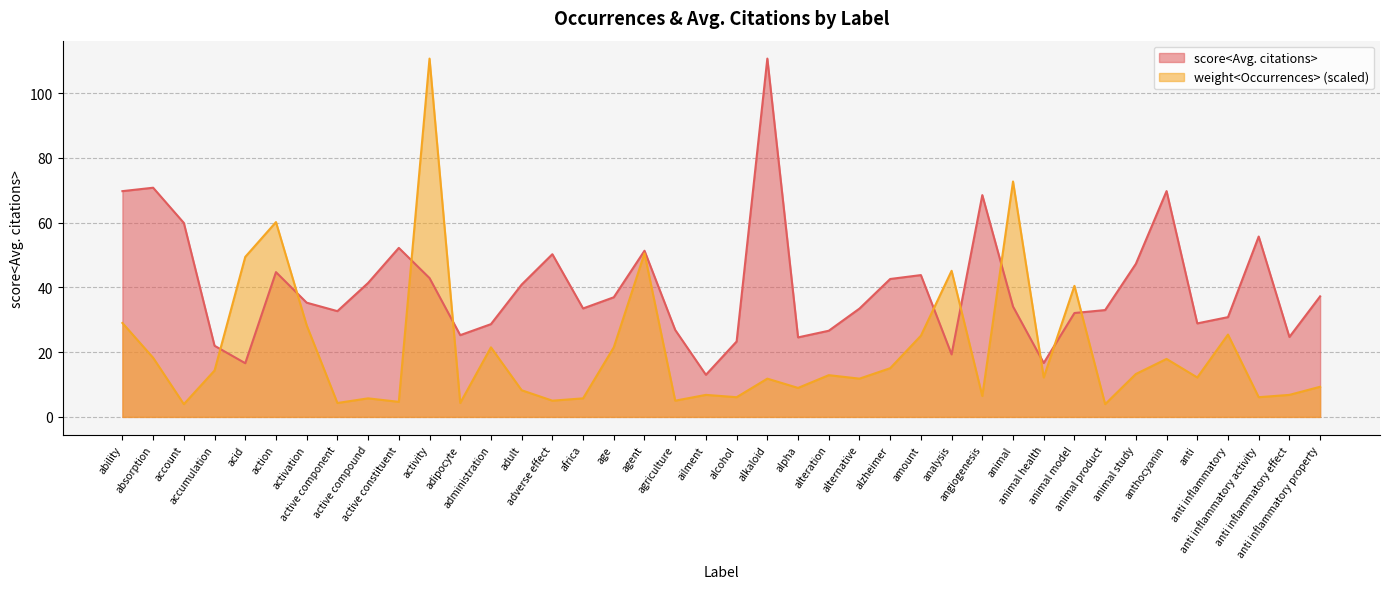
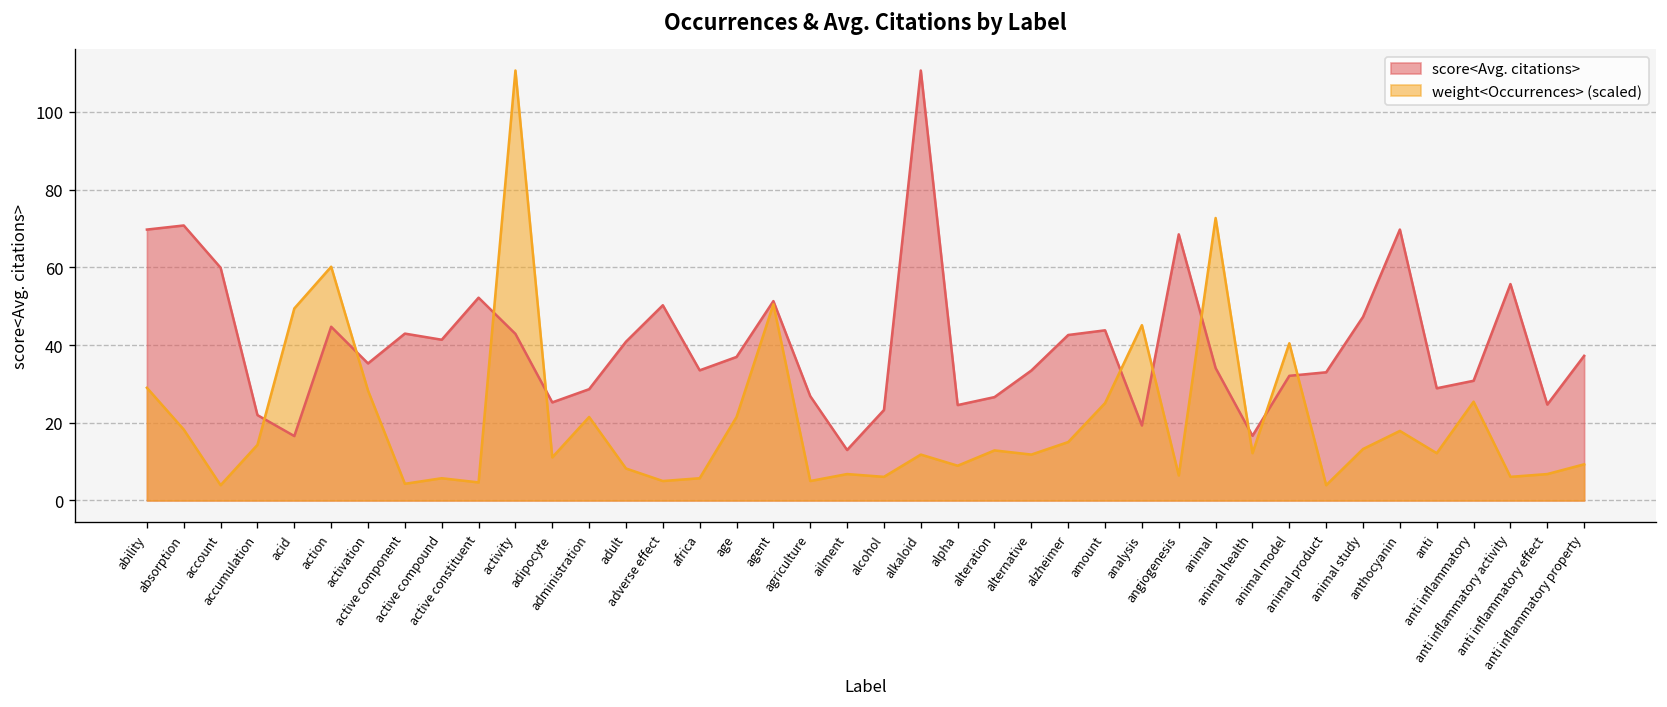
score<Avg. citations>, active component: 33 -> 43
weight<Occurrences> (scaled), adipocyte: 4 -> 11
